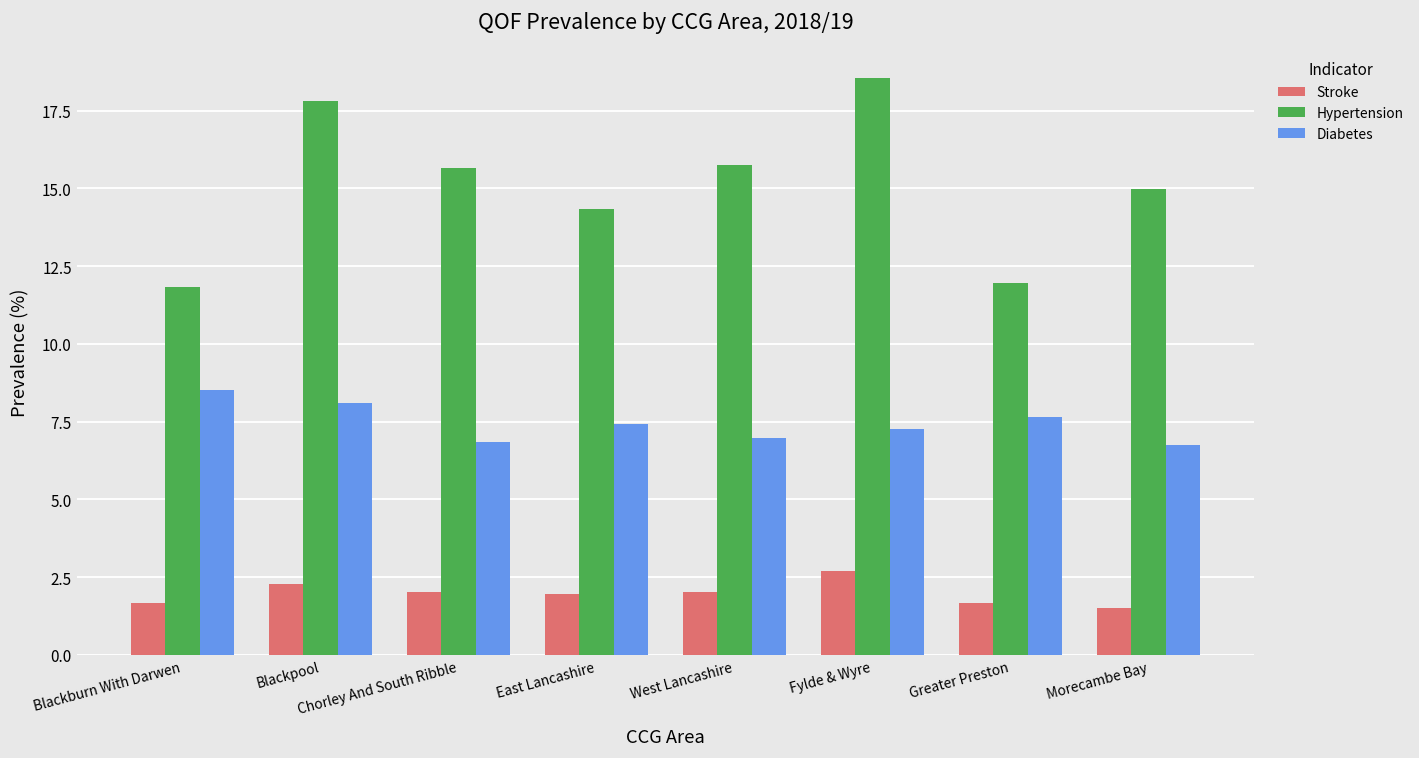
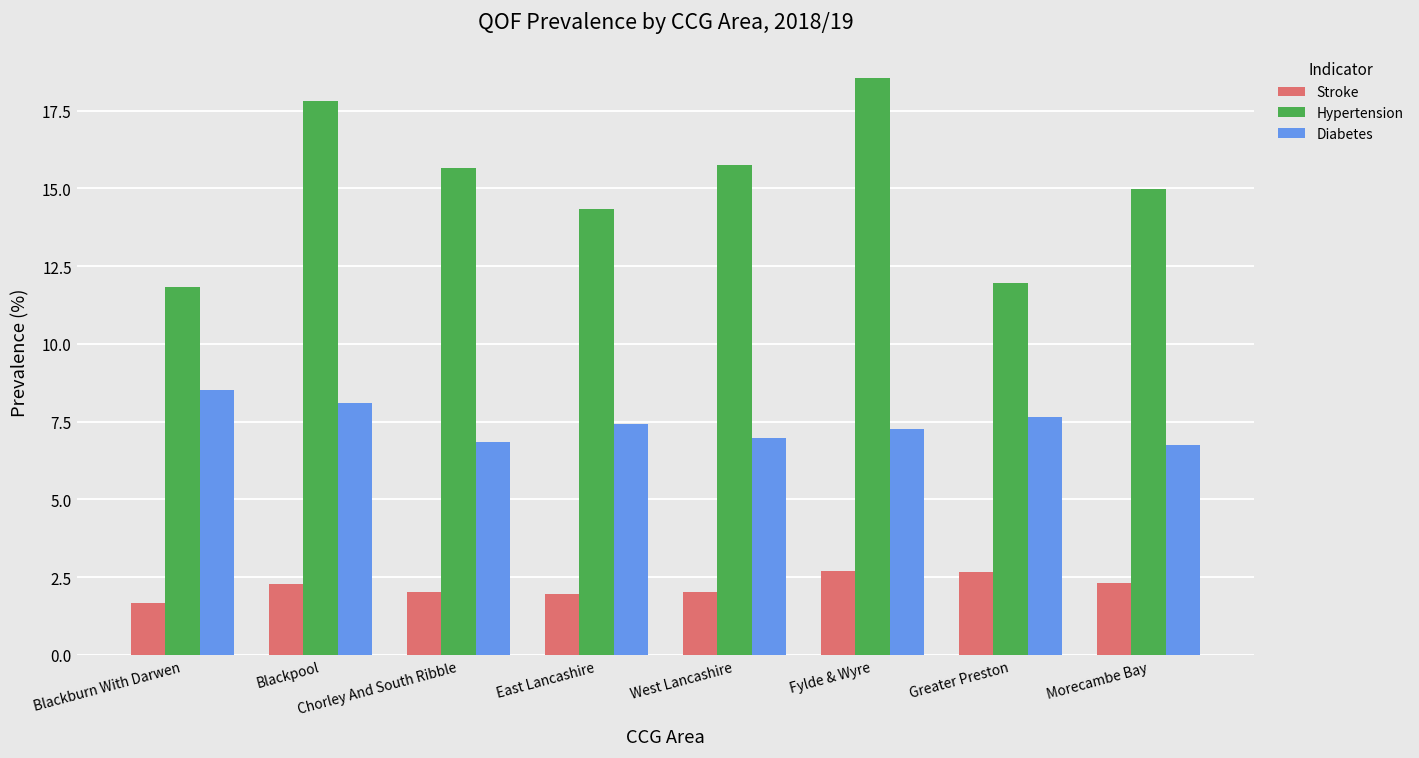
Stroke, Greater Preston: 1.7 -> 2.7
Stroke, Morecambe Bay: 1.5 -> 2.3
